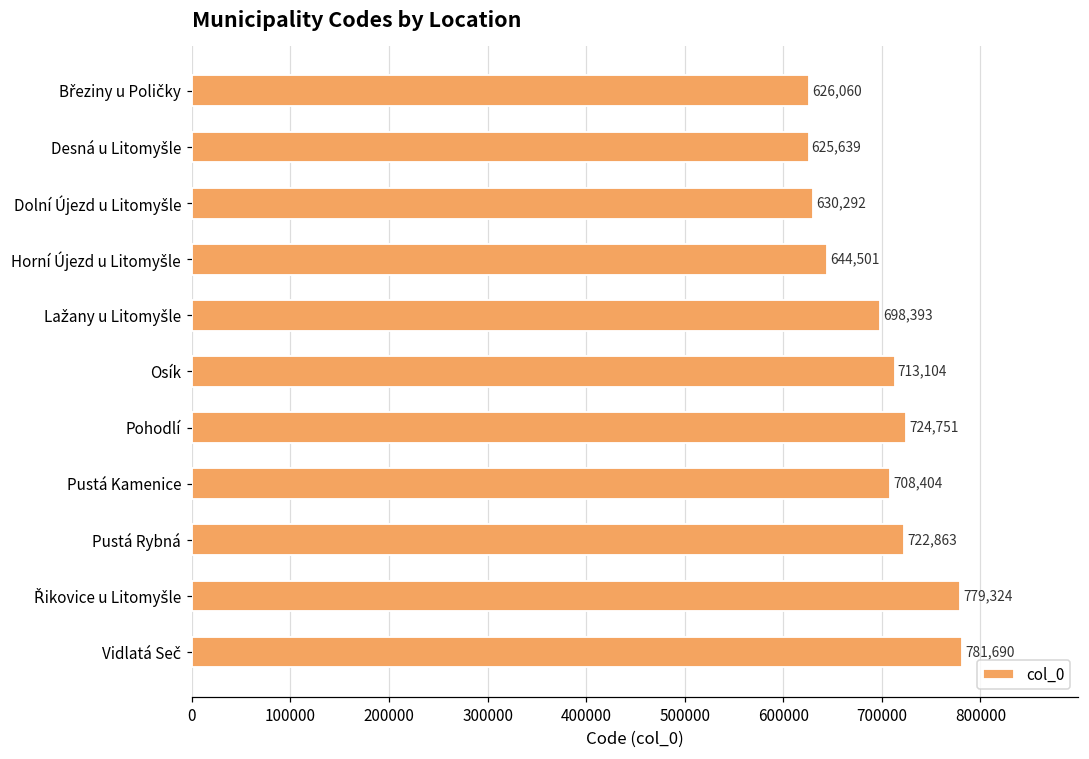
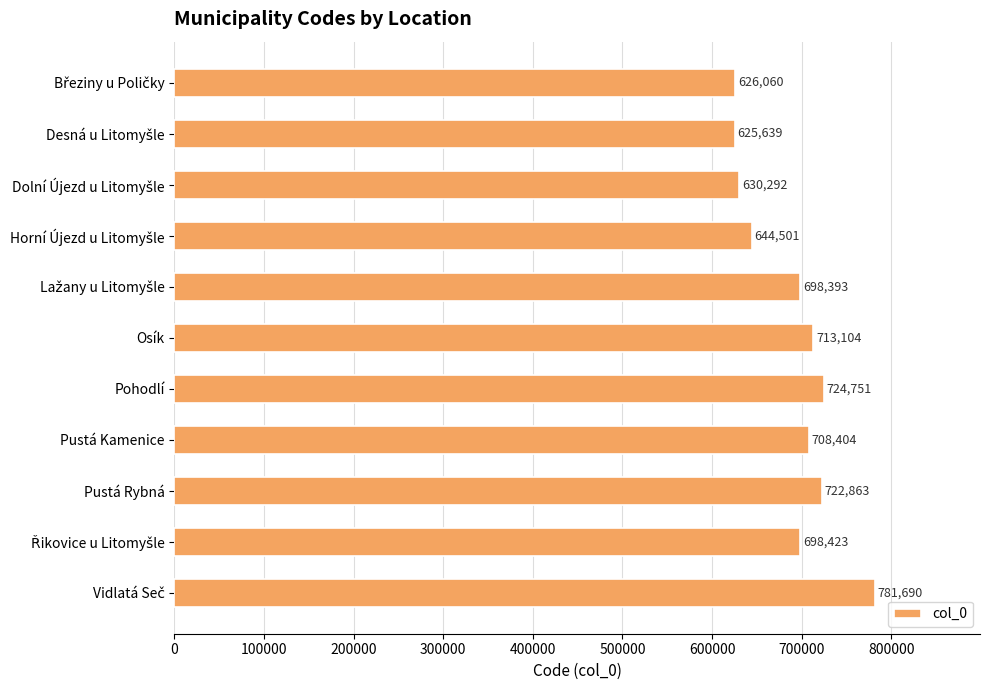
Řikovice u Litomyšle: 779,324 -> 698,423
